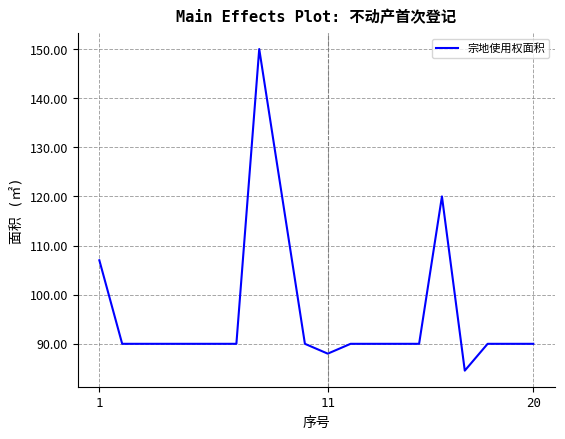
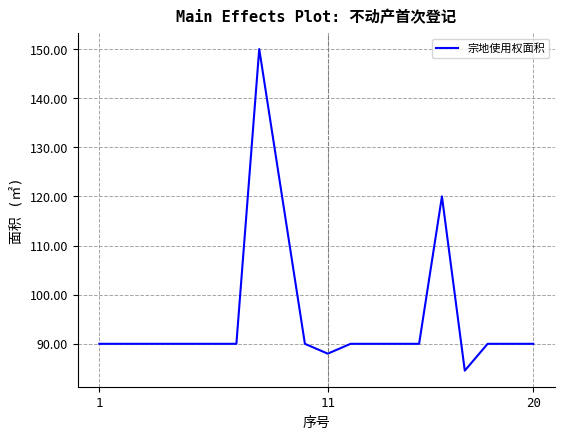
1: 107 -> 90
